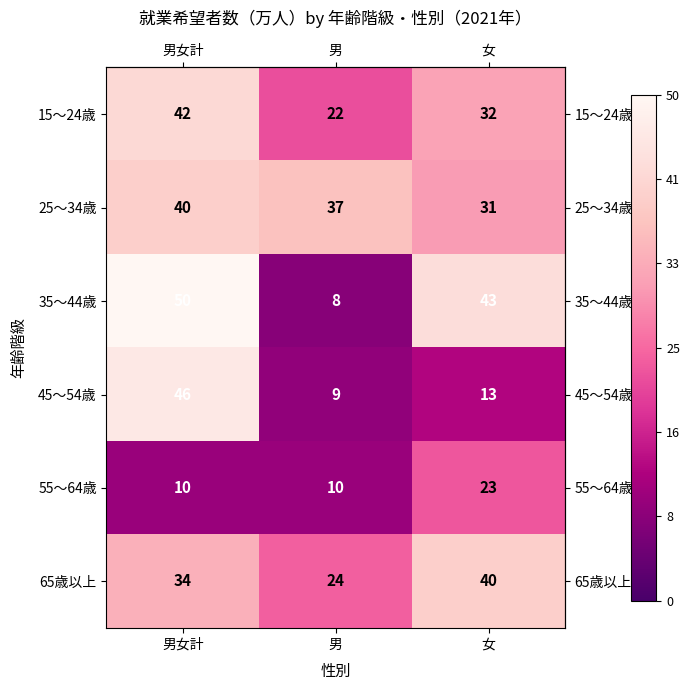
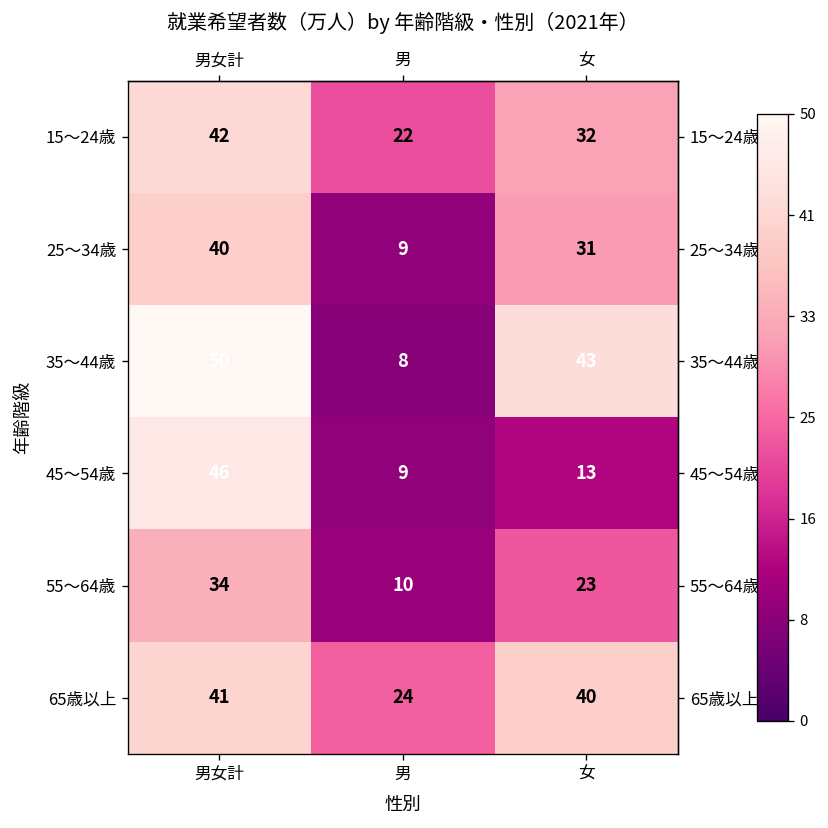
25～34歳, 男: 37 -> 9
55～64歳, 男女計: 10 -> 34
65歳以上, 男女計: 34 -> 41
